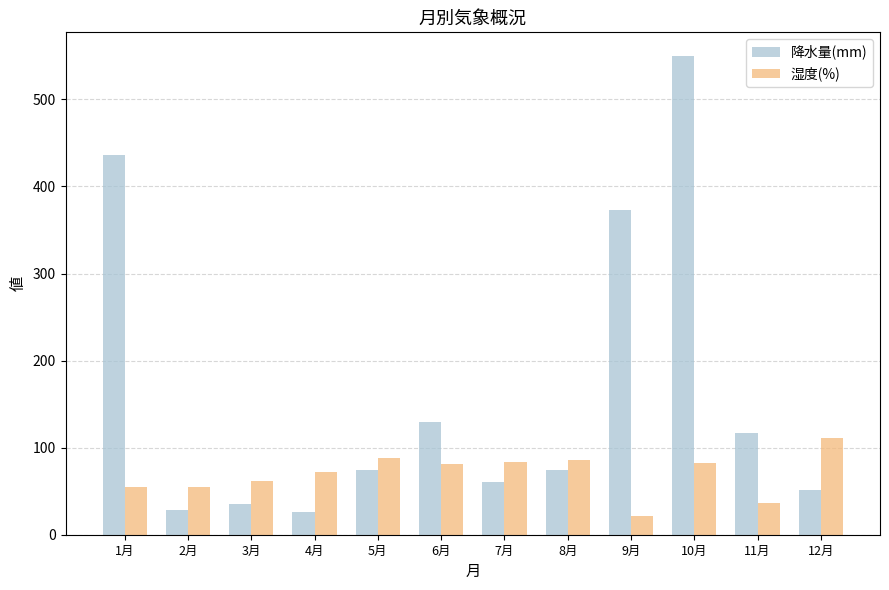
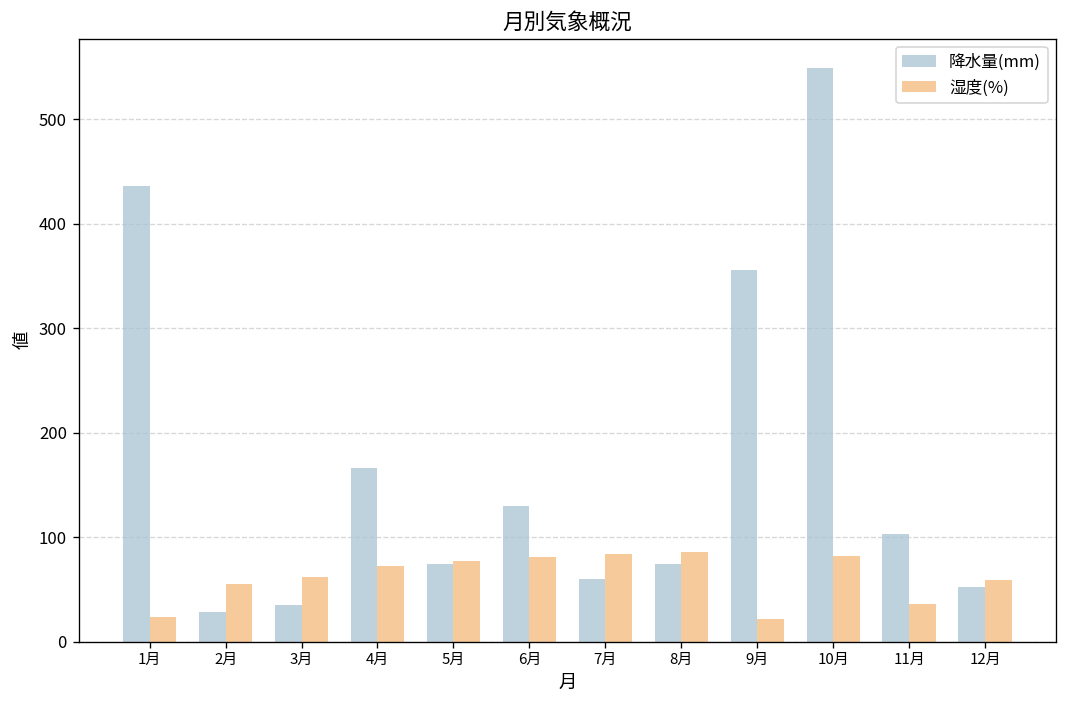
湿度(%), 1月: 60 -> 20
降水量(mm), 4月: 30 -> 170
湿度(%), 5月: 90 -> 80
降水量(mm), 9月: 370 -> 360
降水量(mm), 11月: 120 -> 100
湿度(%), 12月: 110 -> 60
